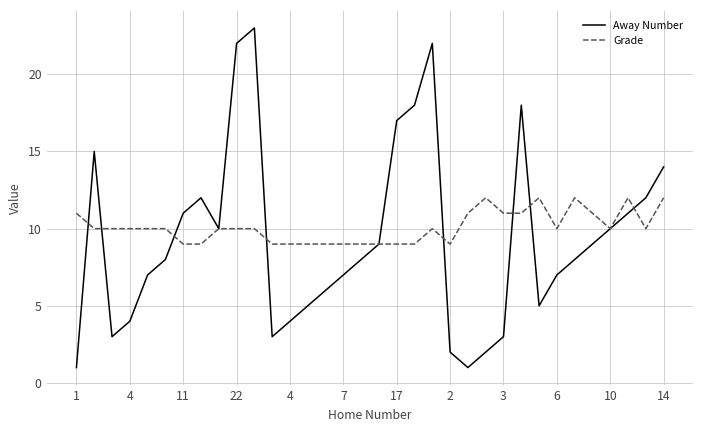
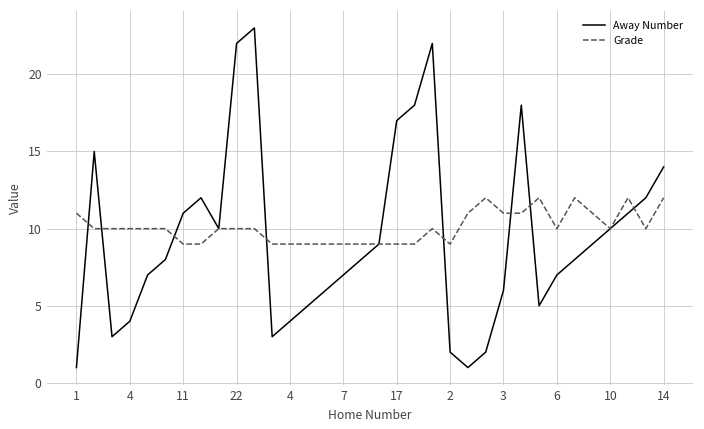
Away Number, 3: 3 -> 6
